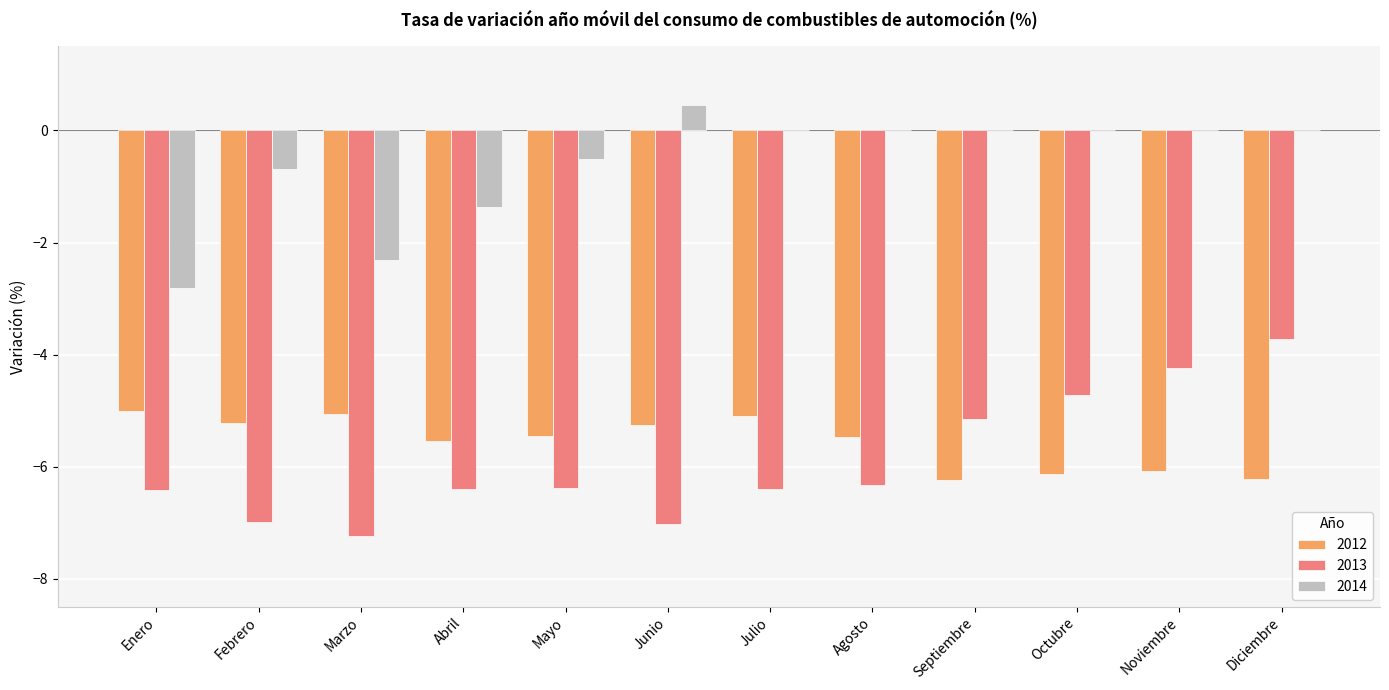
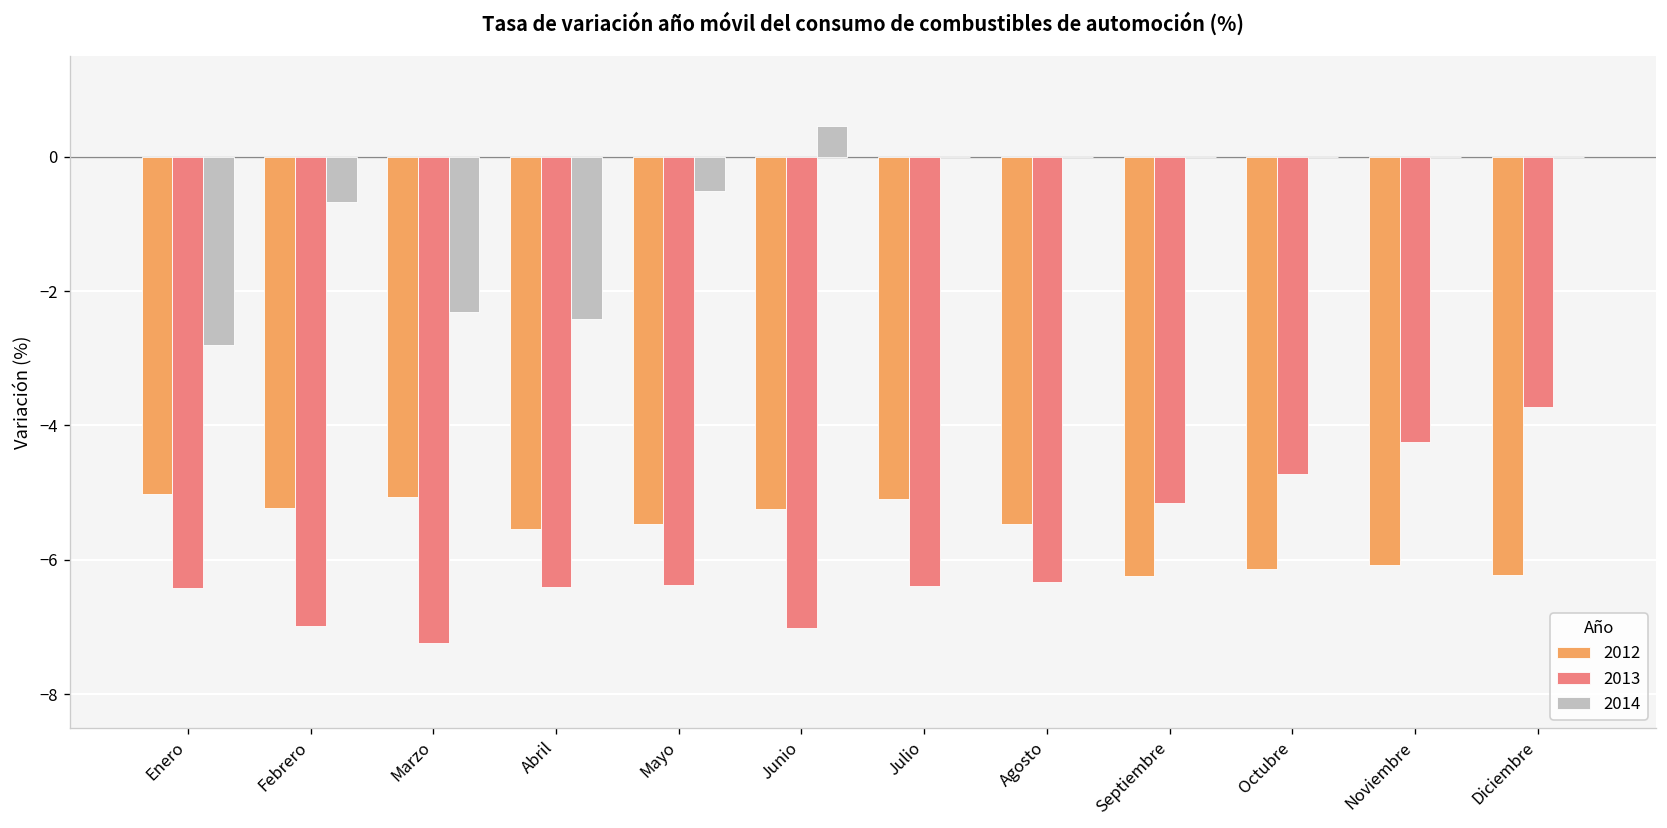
2014, Abril: -1.4 -> -2.4
